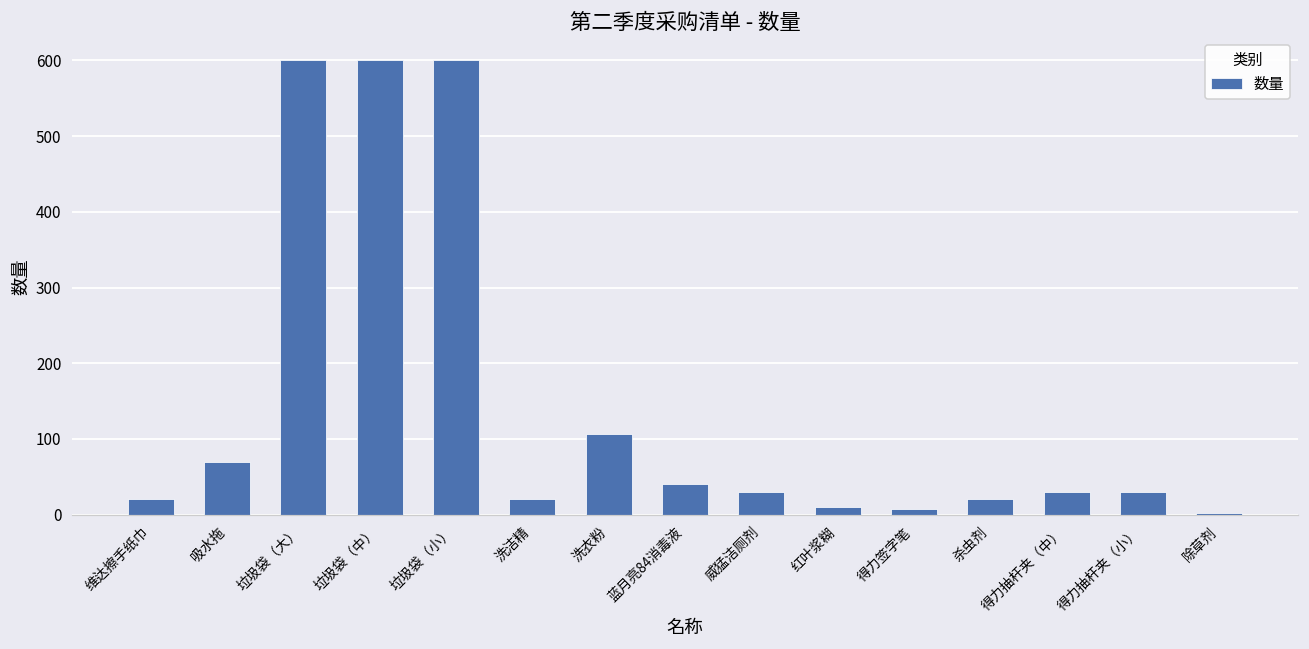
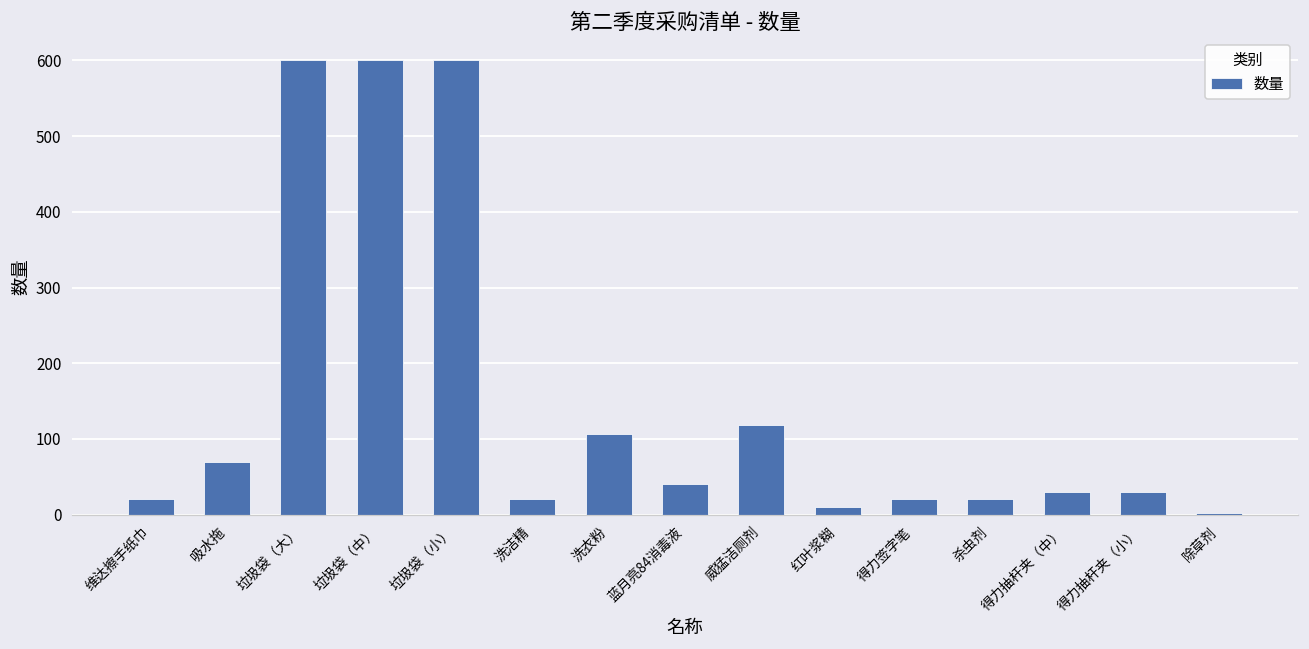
威猛洁厕剂: 30 -> 120
得力签字笔: 10 -> 20
